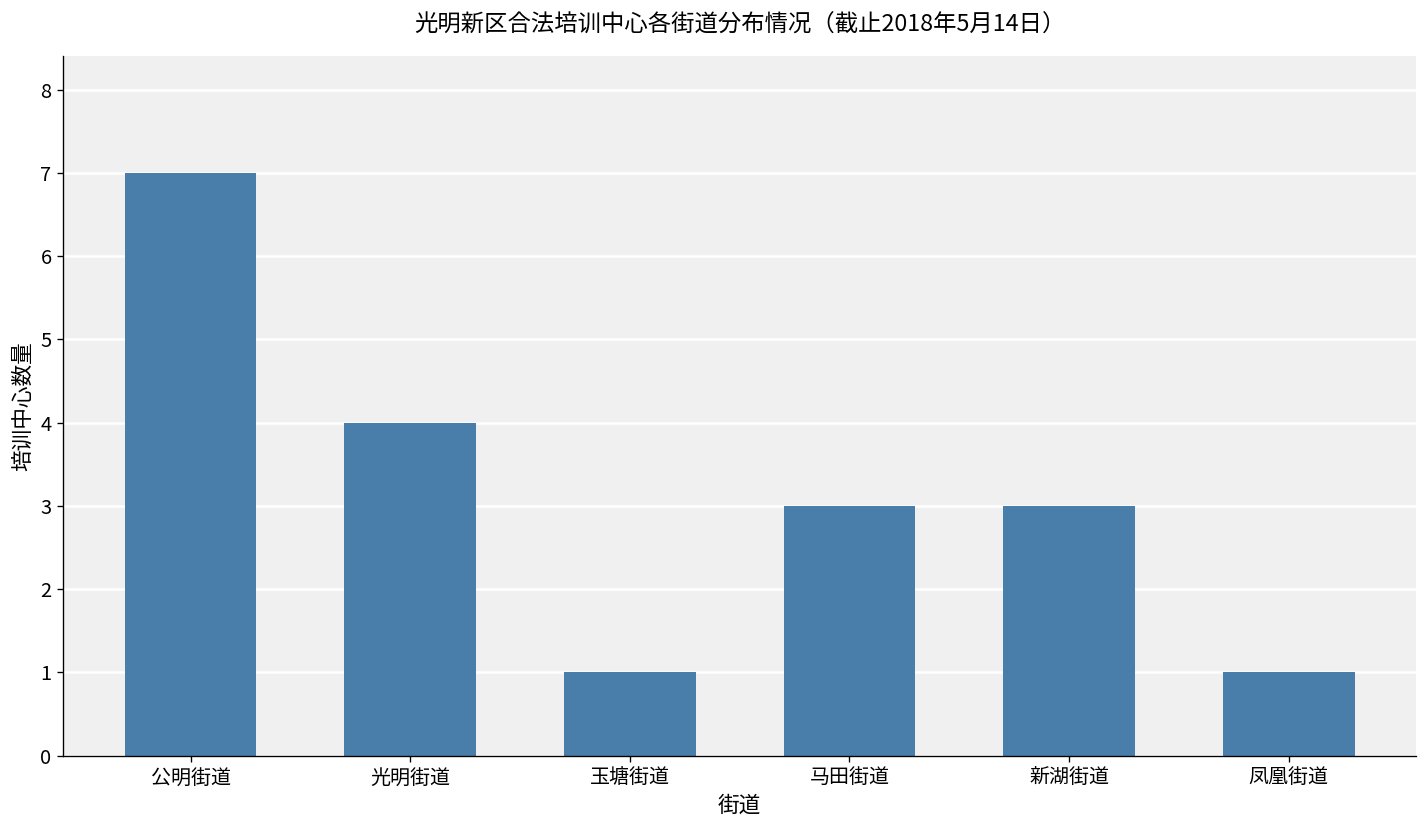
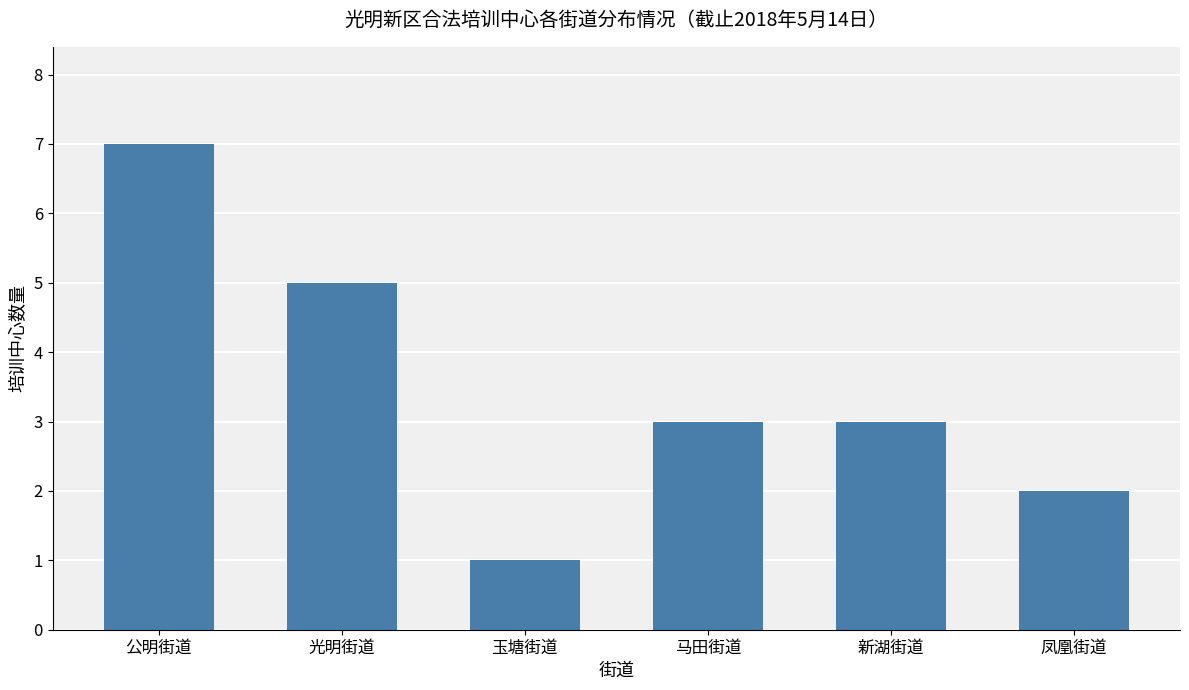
光明街道: 4 -> 5
凤凰街道: 1 -> 2
